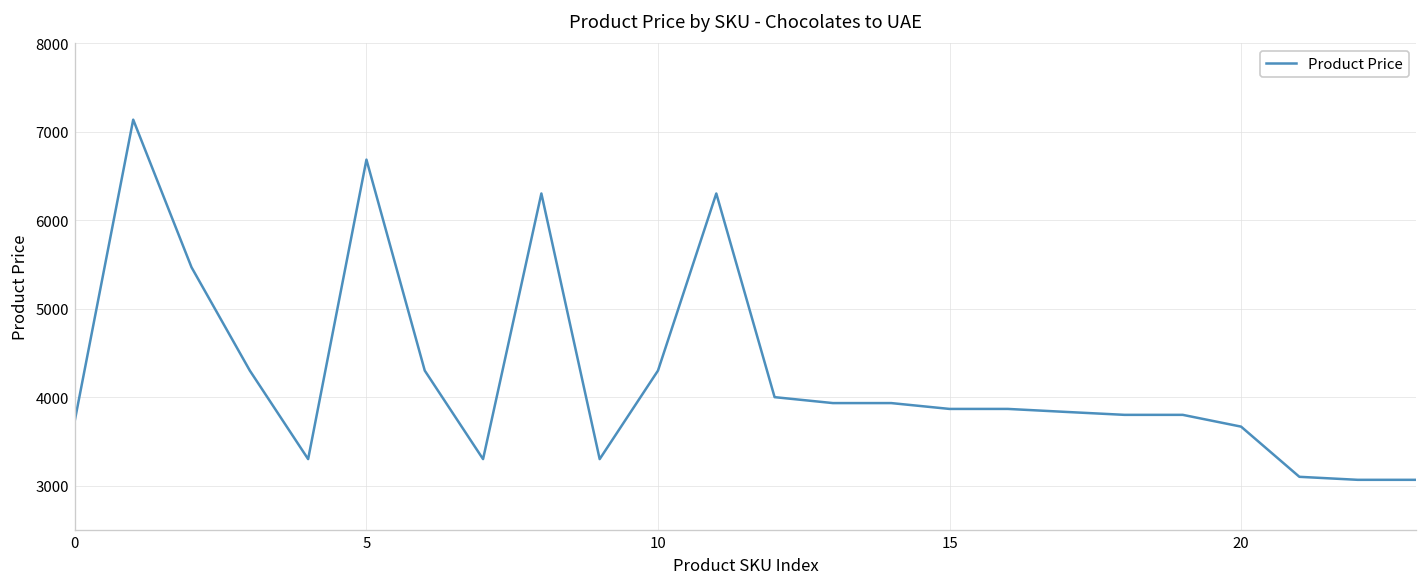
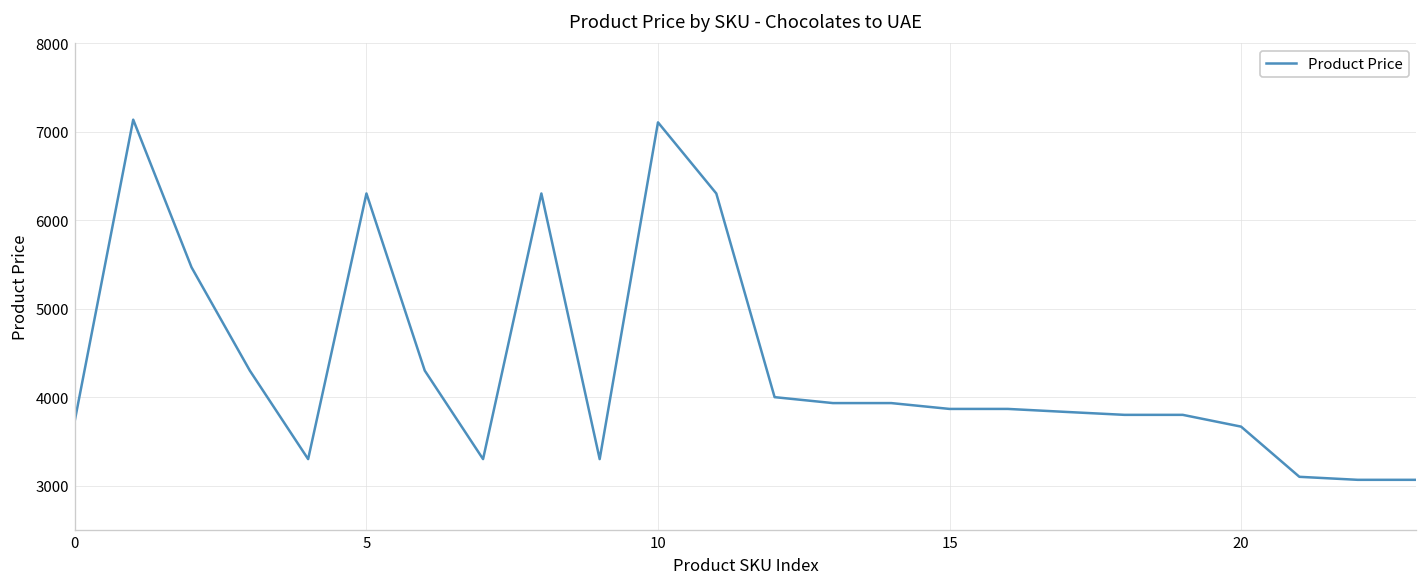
5: 6700 -> 6300
10: 4300 -> 7100
